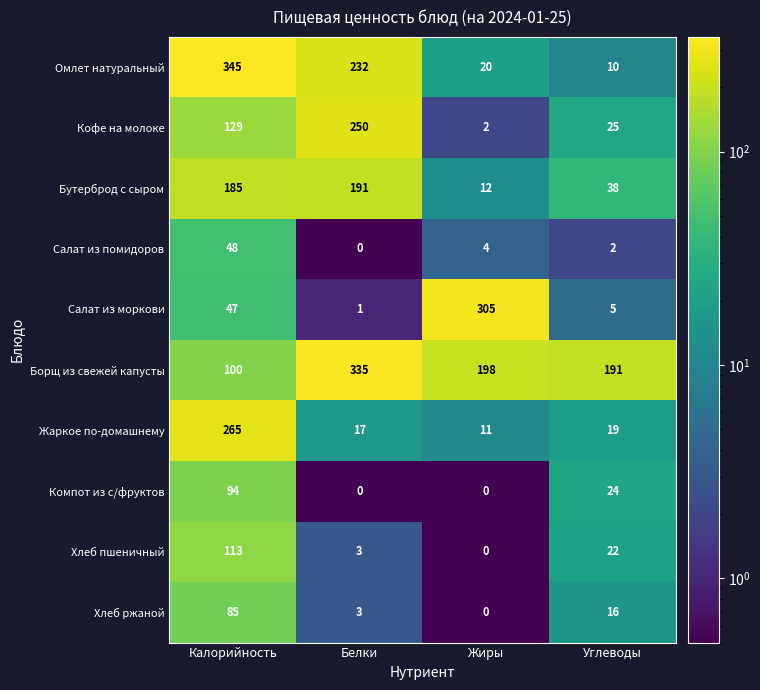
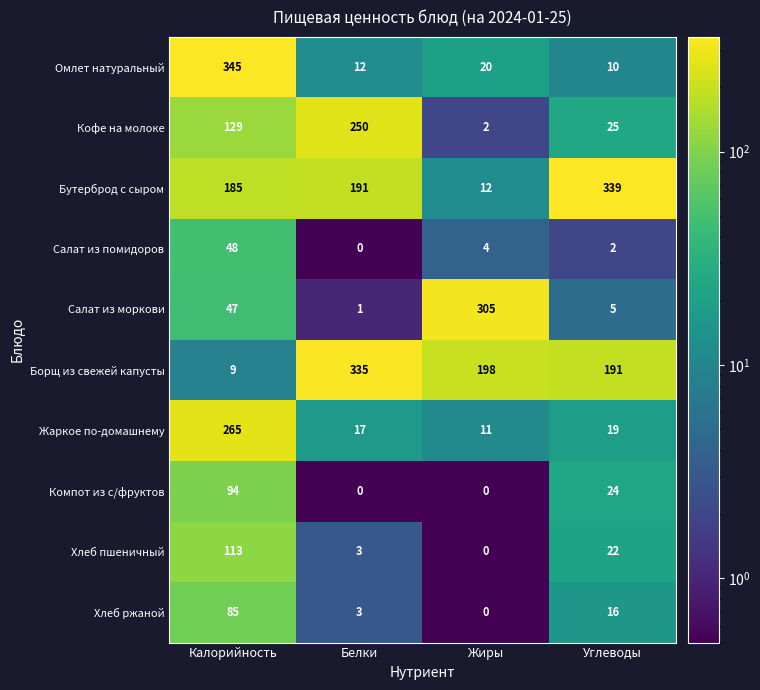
Омлет натуральный, Белки: 232 -> 12
Бутерброд с сыром, Углеводы: 38 -> 339
Борщ из свежей капусты, Калорийность: 100 -> 9
